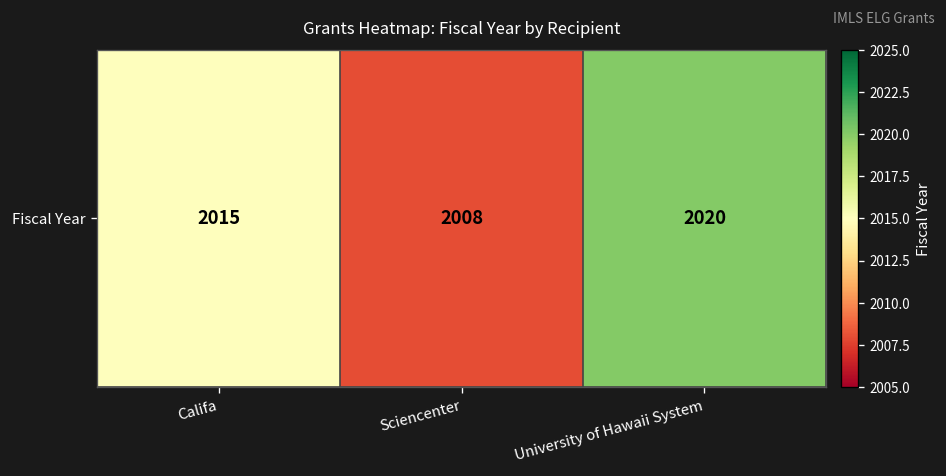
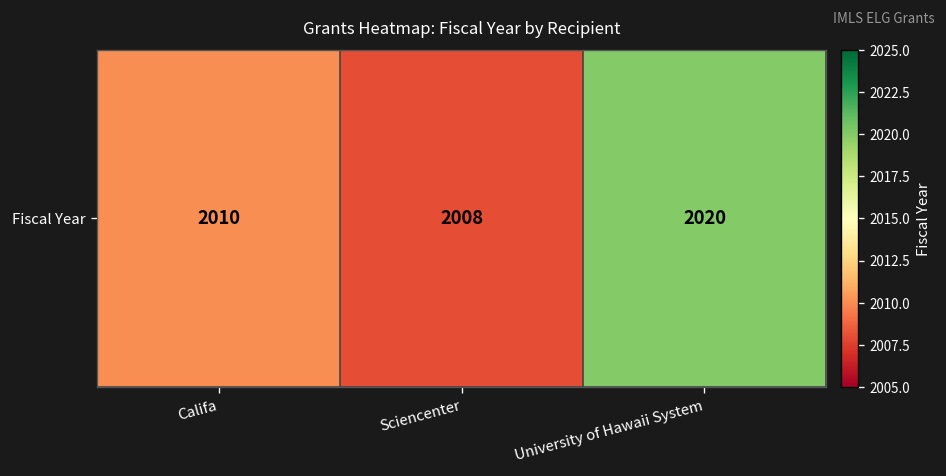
Fiscal Year, Califa: 2015 -> 2010
